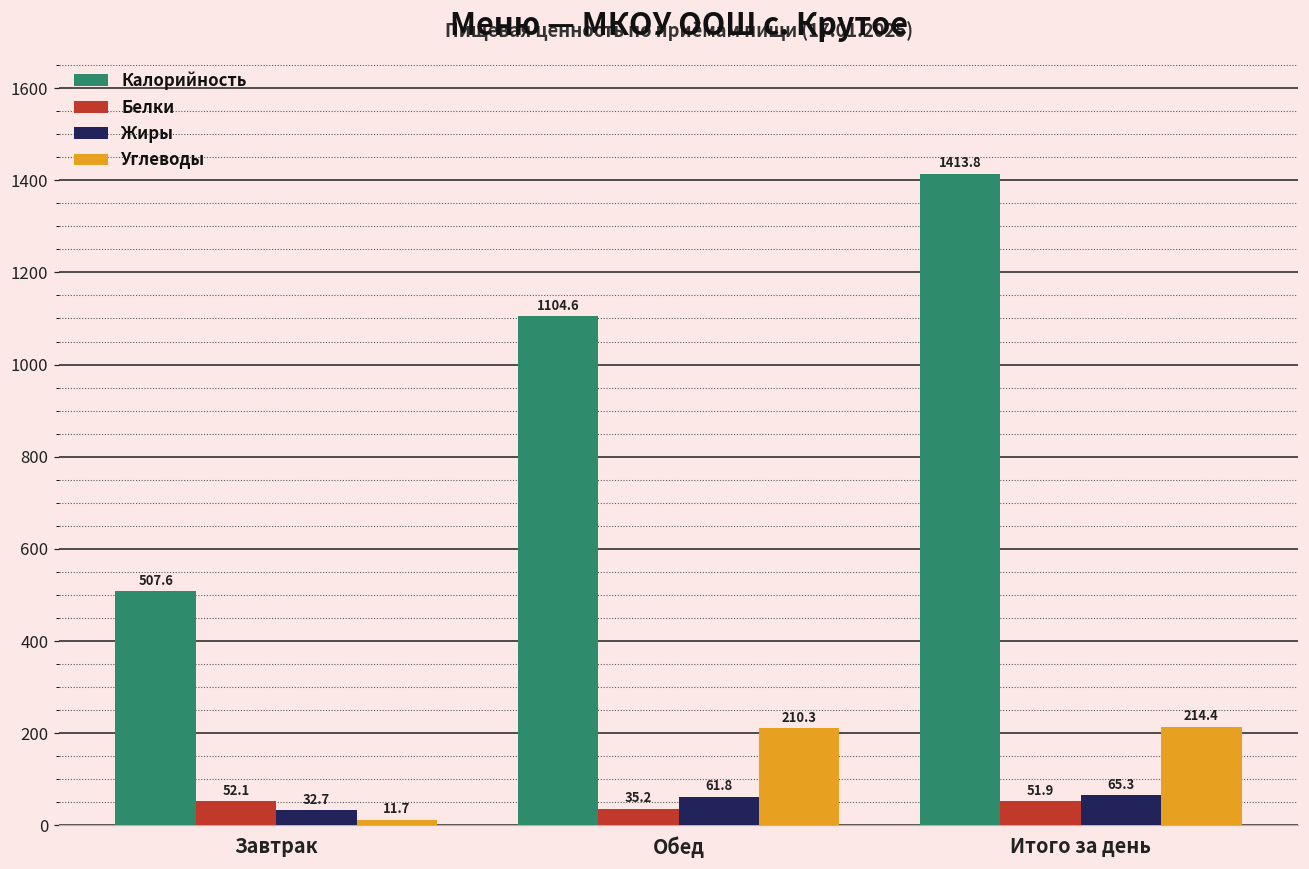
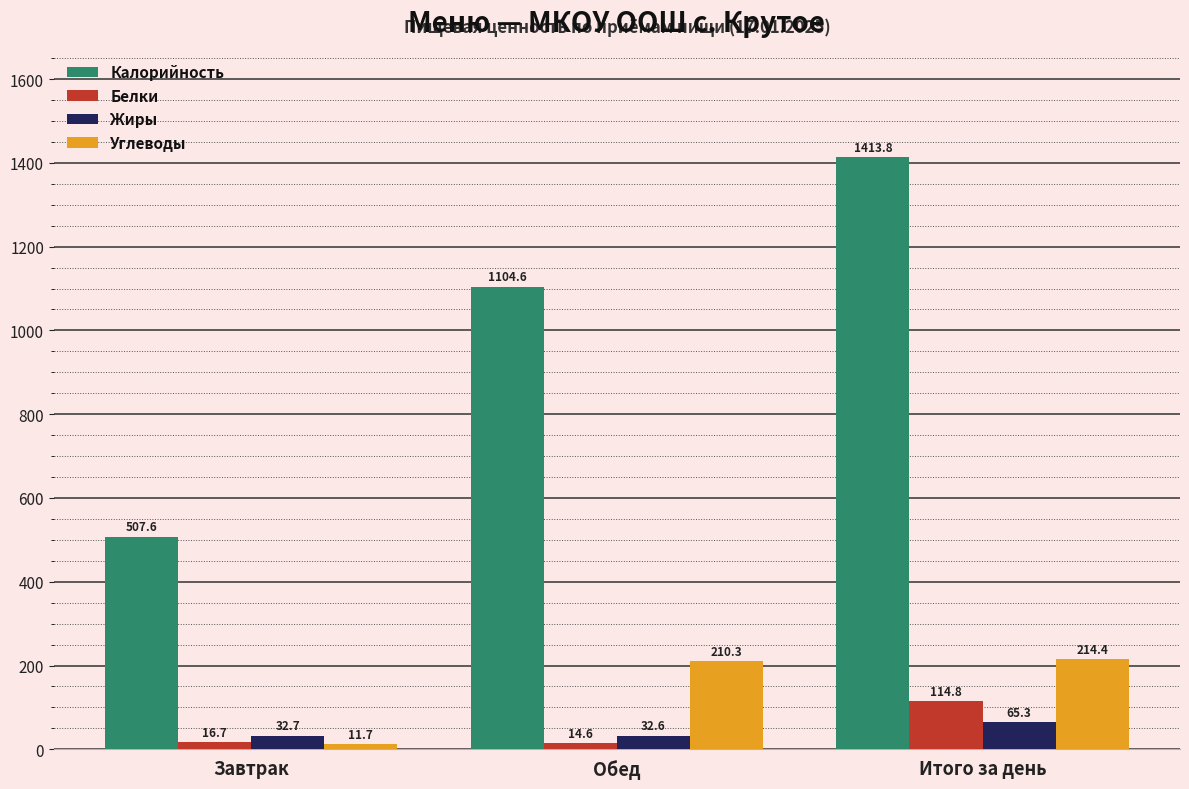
Белки, Завтрак: 52.1 -> 16.7
Белки, Обед: 35.2 -> 14.6
Жиры, Обед: 61.8 -> 32.6
Белки, Итого за день: 51.9 -> 114.8
